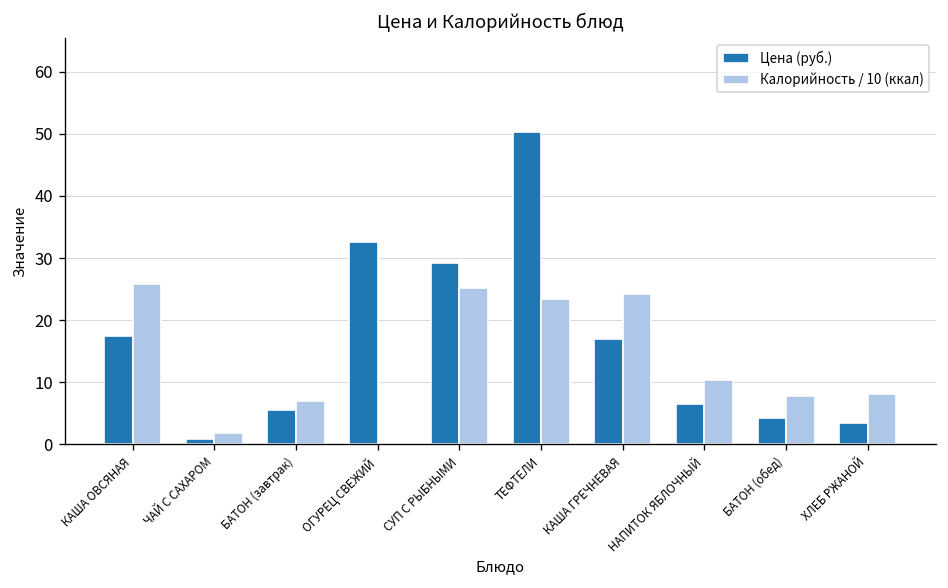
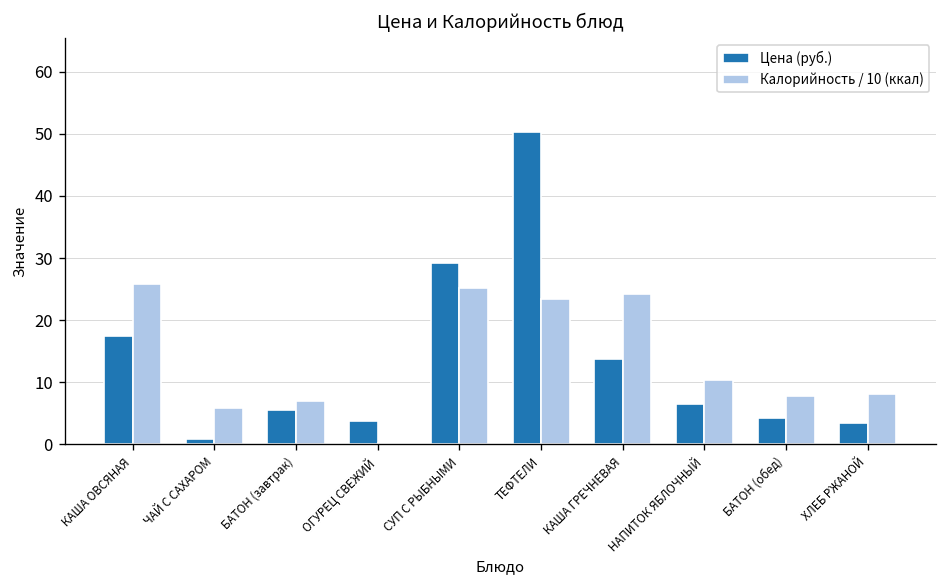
Калорийность / 10 (ккал), ЧАЙ С САХАРОМ: 2 -> 6
Цена (руб.), ОГУРЕЦ СВЕЖИЙ: 33 -> 4
Цена (руб.), КАША ГРЕЧНЕВАЯ: 17 -> 14
